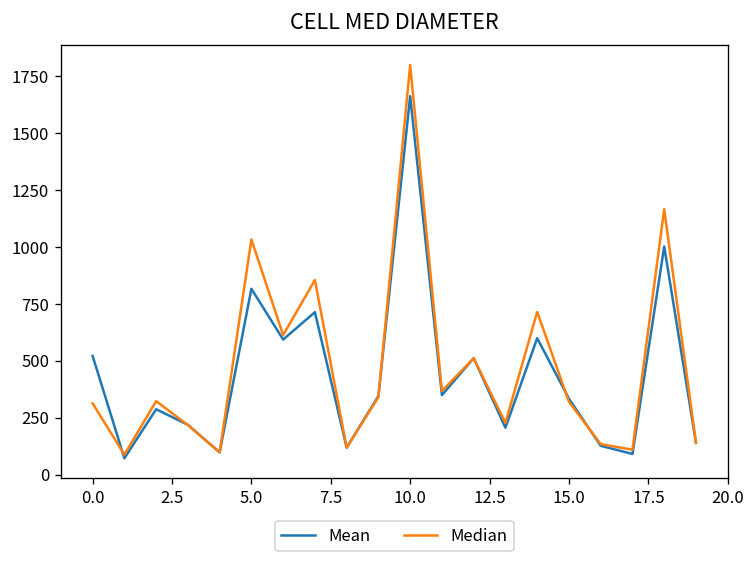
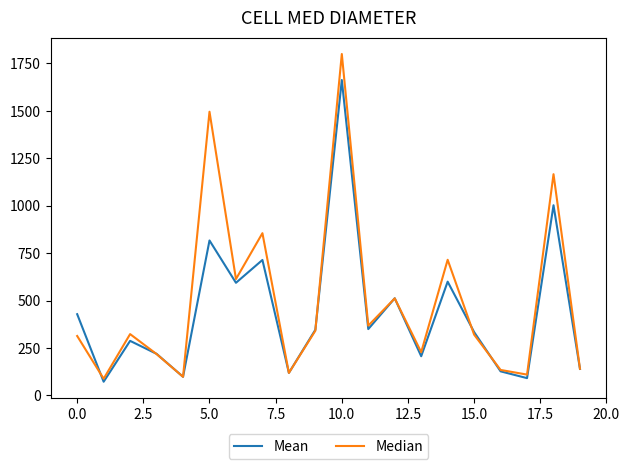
Mean, 0.0: 520 -> 430
Median, 5.0: 1030 -> 1500
